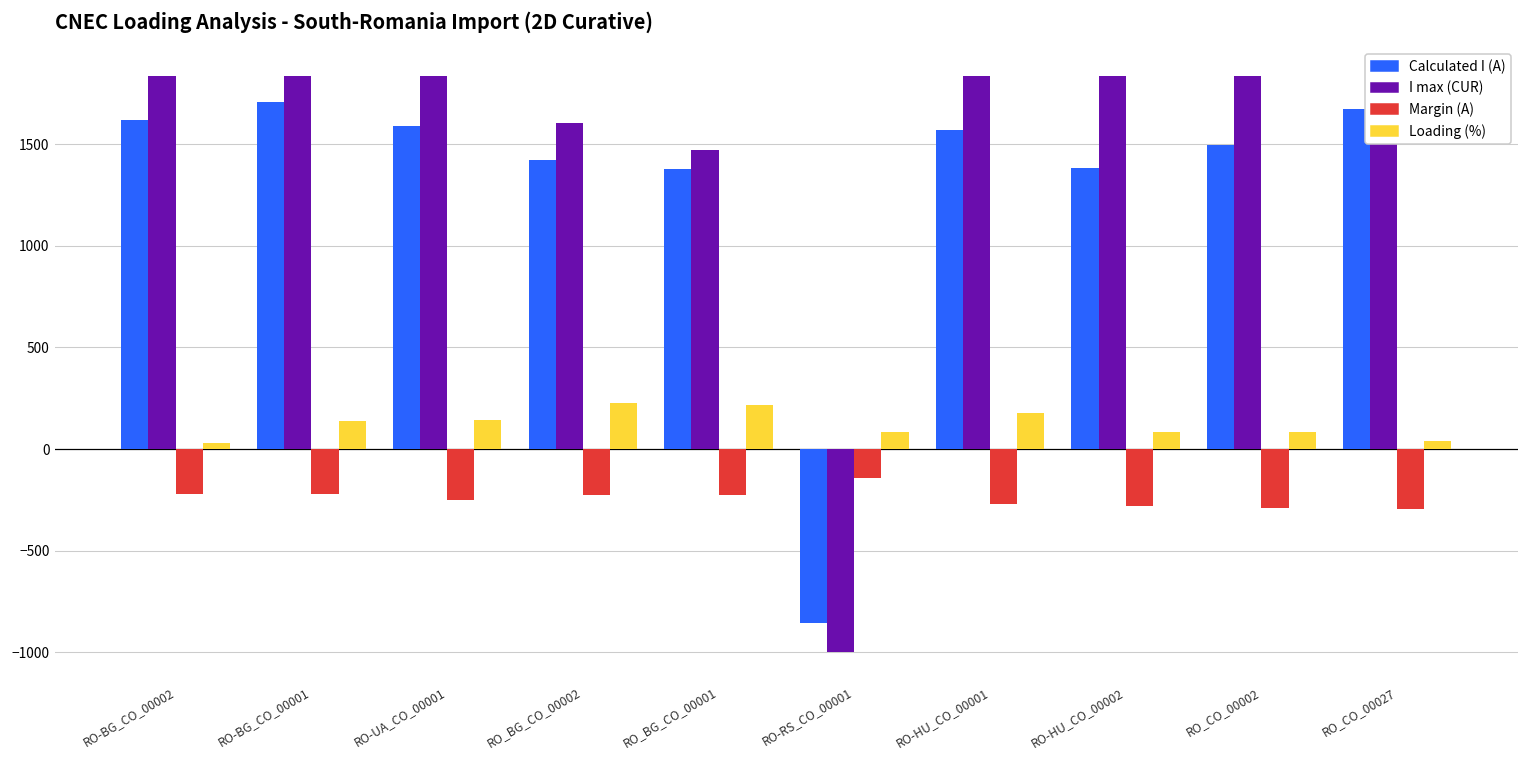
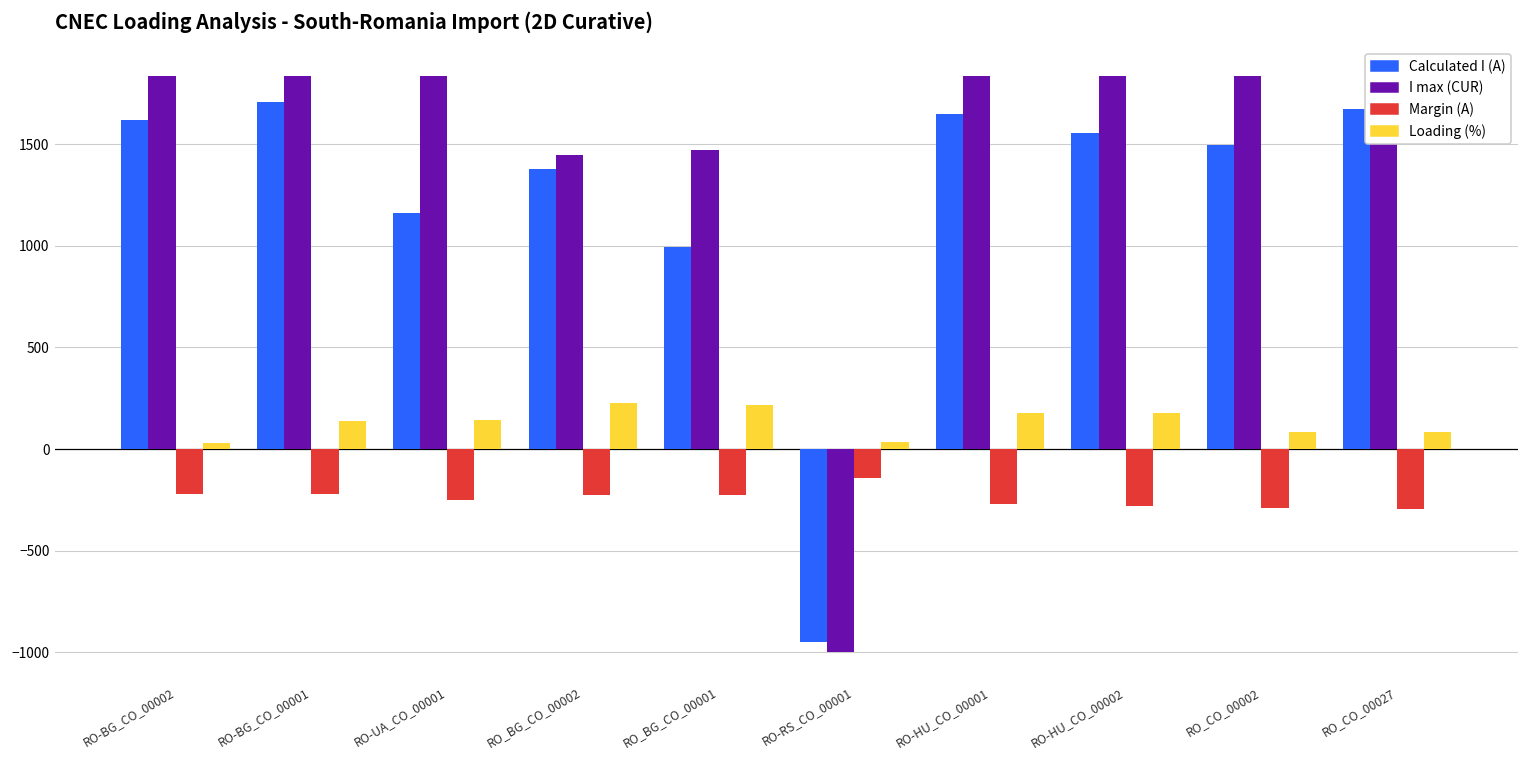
Calculated I (A), RO-UA_CO_00001: 1590 -> 1160
Calculated I (A), RO_BG_CO_00002: 1420 -> 1380
I max (CUR), RO_BG_CO_00002: 1600 -> 1450
Calculated I (A), RO_BG_CO_00001: 1380 -> 990
Calculated I (A), RO-RS_CO_00001: -860 -> -950
Loading (%), RO-RS_CO_00001: 90 -> 40
Calculated I (A), RO-HU_CO_00001: 1570 -> 1650
Calculated I (A), RO-HU_CO_00002: 1380 -> 1550
Loading (%), RO-HU_CO_00002: 90 -> 180
Loading (%), RO_CO_00027: 40 -> 80
